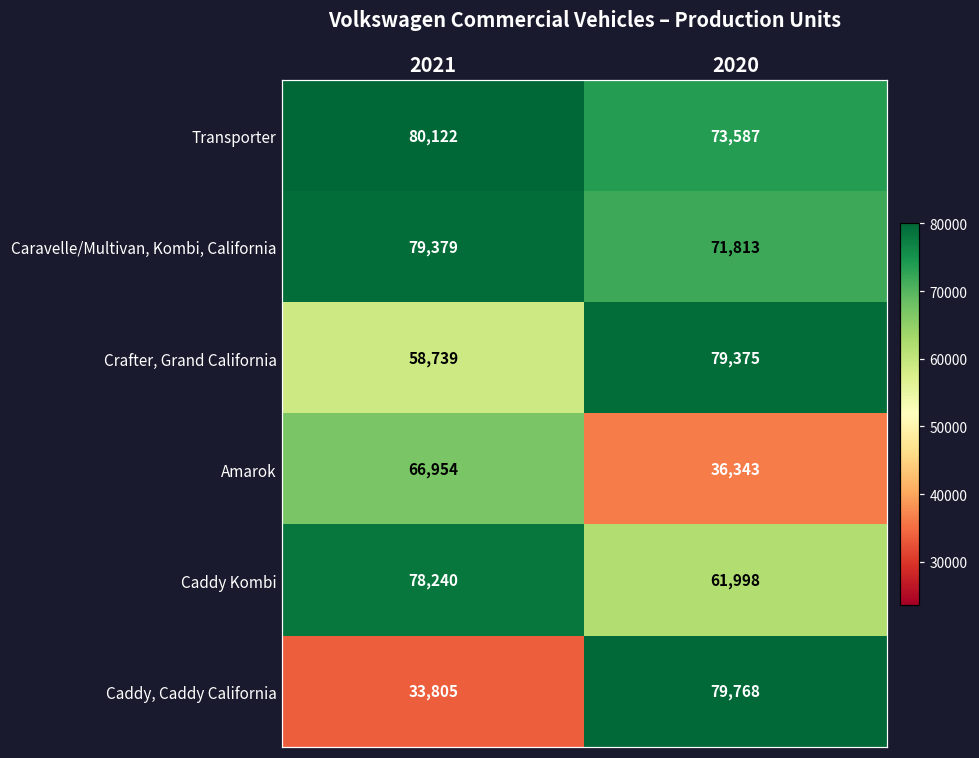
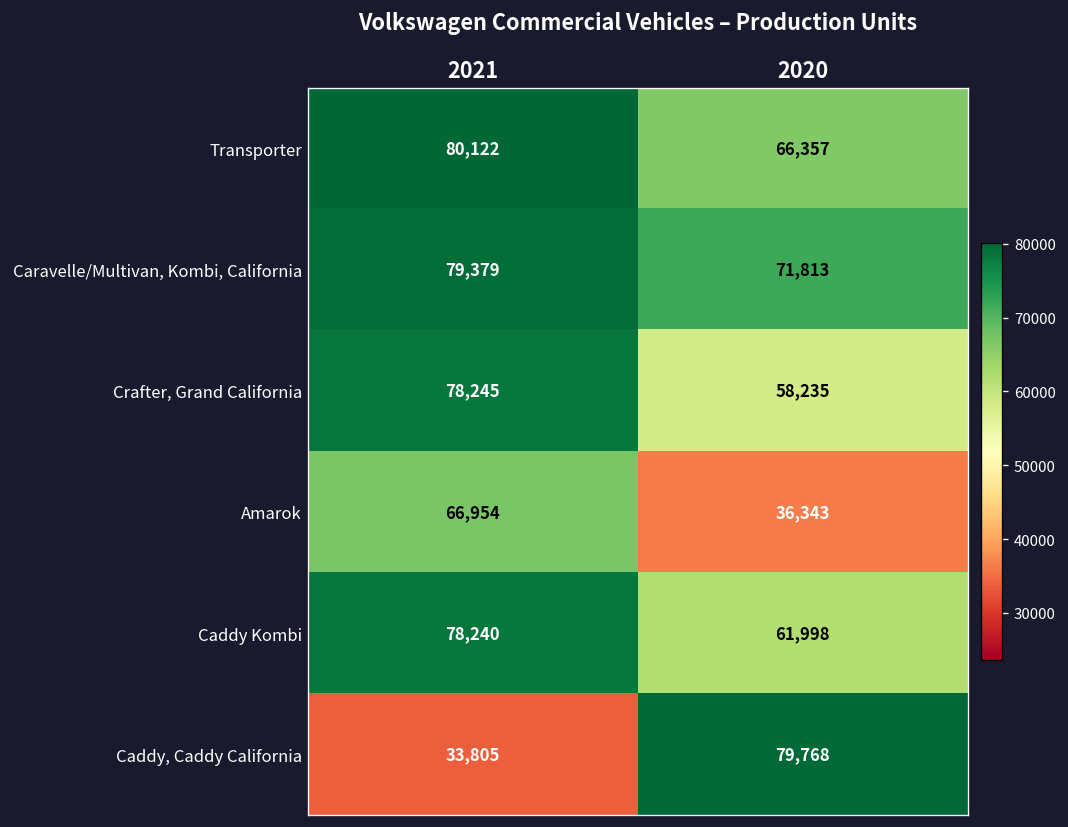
Transporter, 2020: 73,587 -> 66,357
Crafter, Grand California, 2021: 58,739 -> 78,245
Crafter, Grand California, 2020: 79,375 -> 58,235
